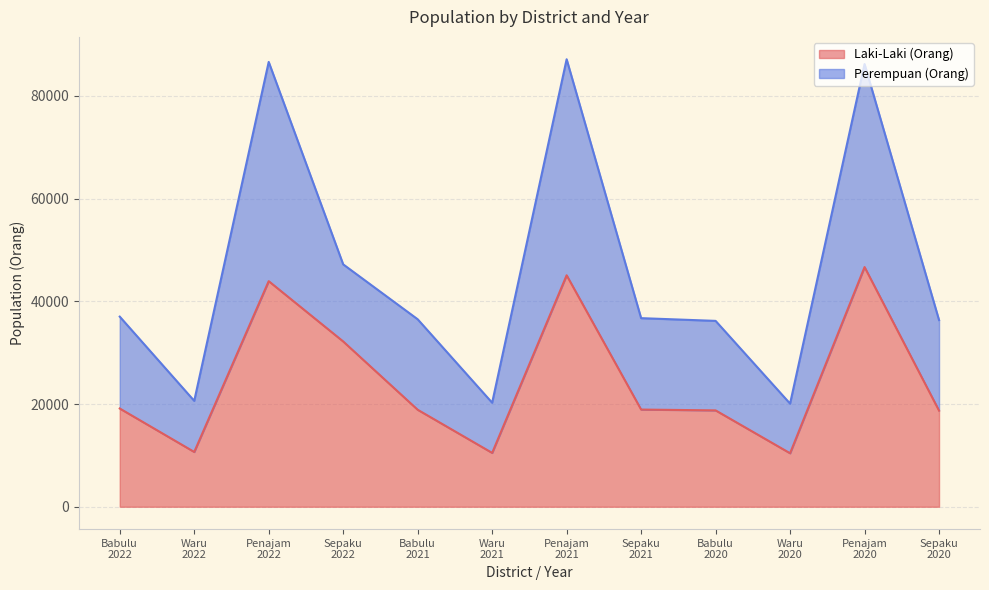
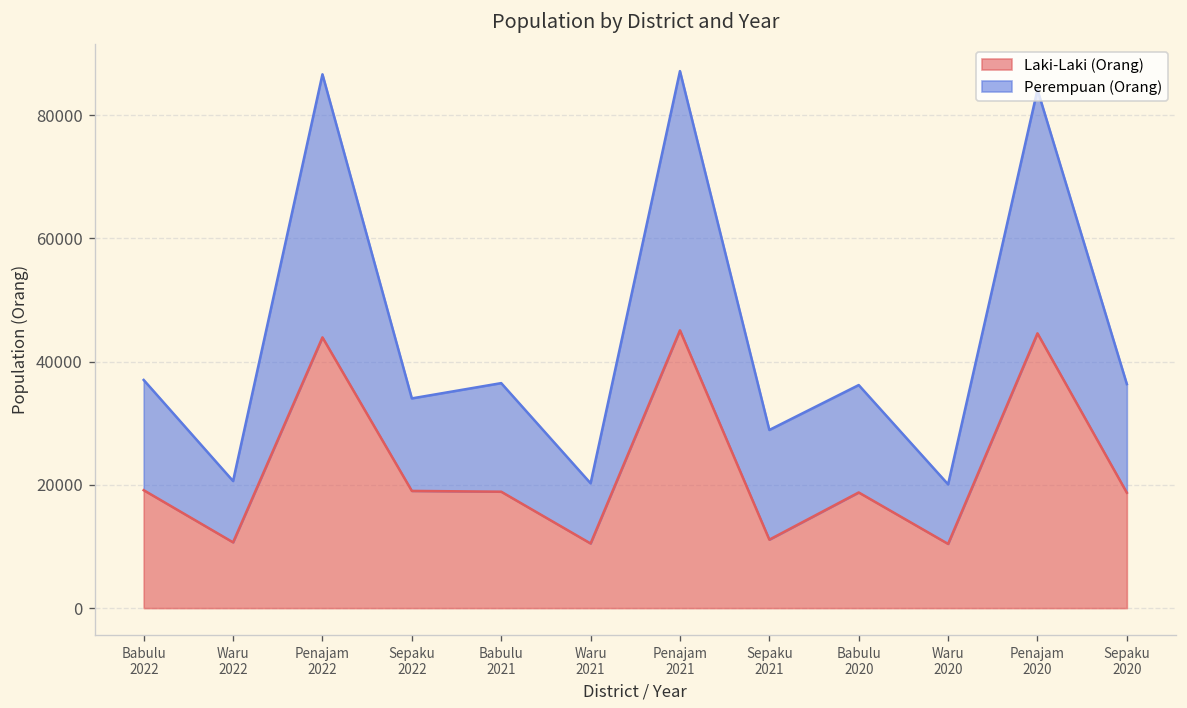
Laki-Laki (Orang), Sepaku 2022: 32000 -> 19000
Laki-Laki (Orang), Sepaku 2021: 19000 -> 11000
Laki-Laki (Orang), Penajam 2020: 47000 -> 45000
